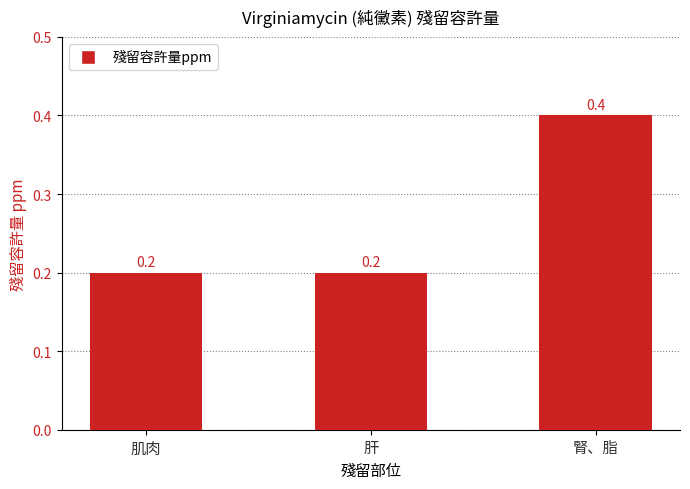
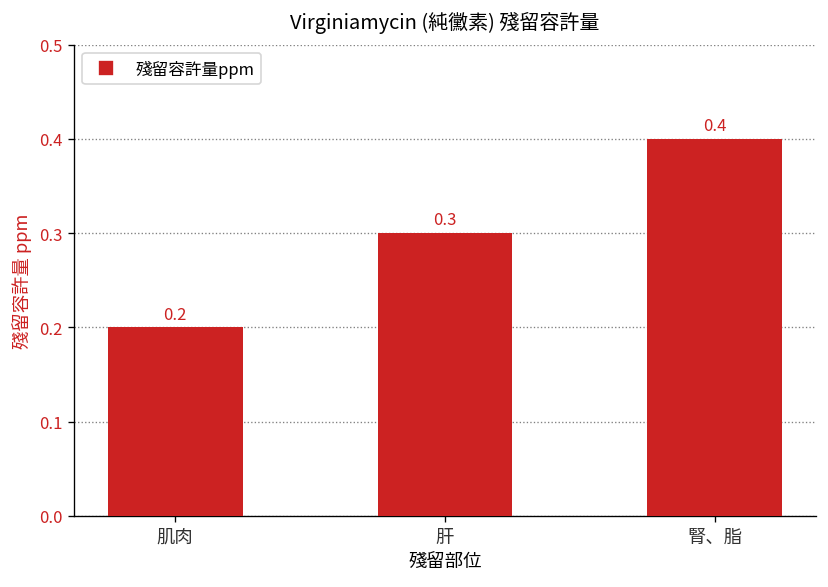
肝: 0.2 -> 0.3
